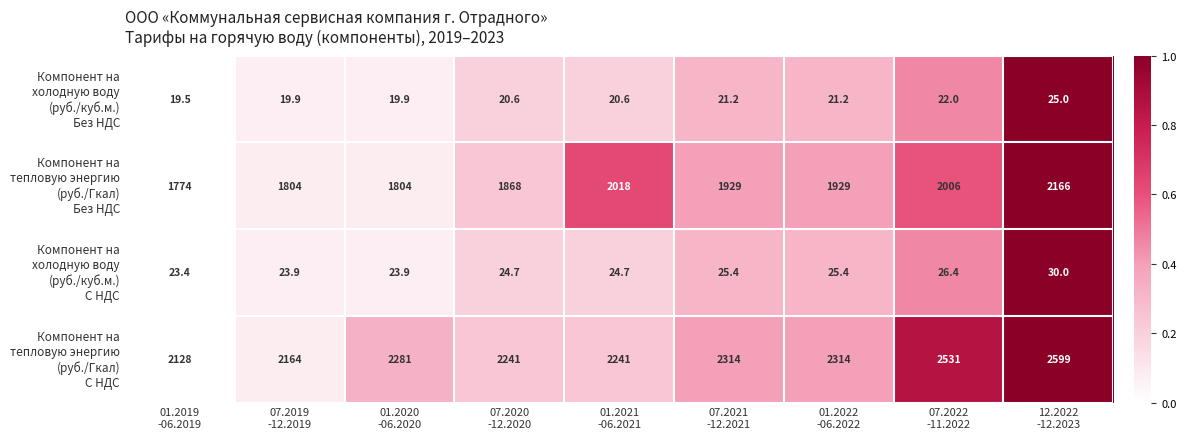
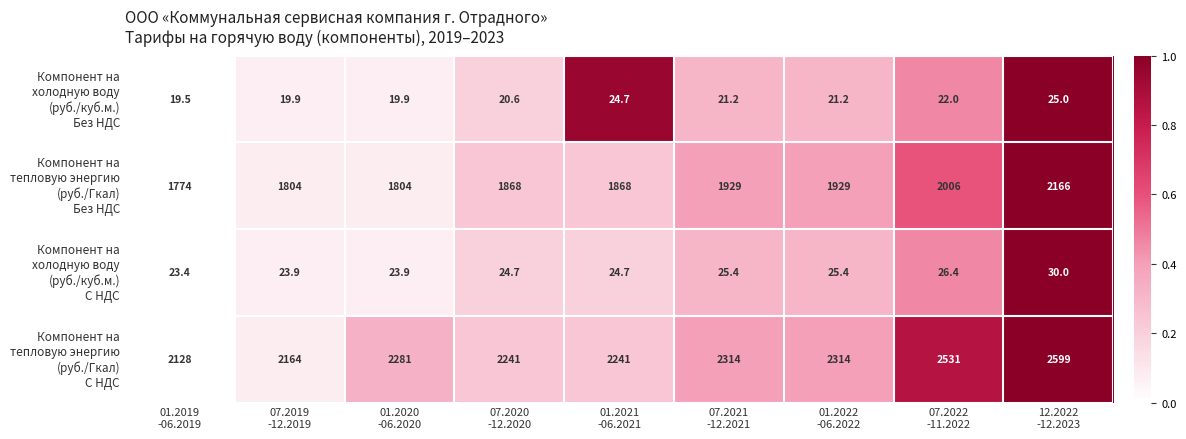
Компонент на холодную воду (руб./куб.м.) Без НДС, 01.2021 -06.2021: 20.6 -> 24.7
Компонент на тепловую энергию (руб./Гкал) Без НДС, 01.2021 -06.2021: 2018 -> 1868
